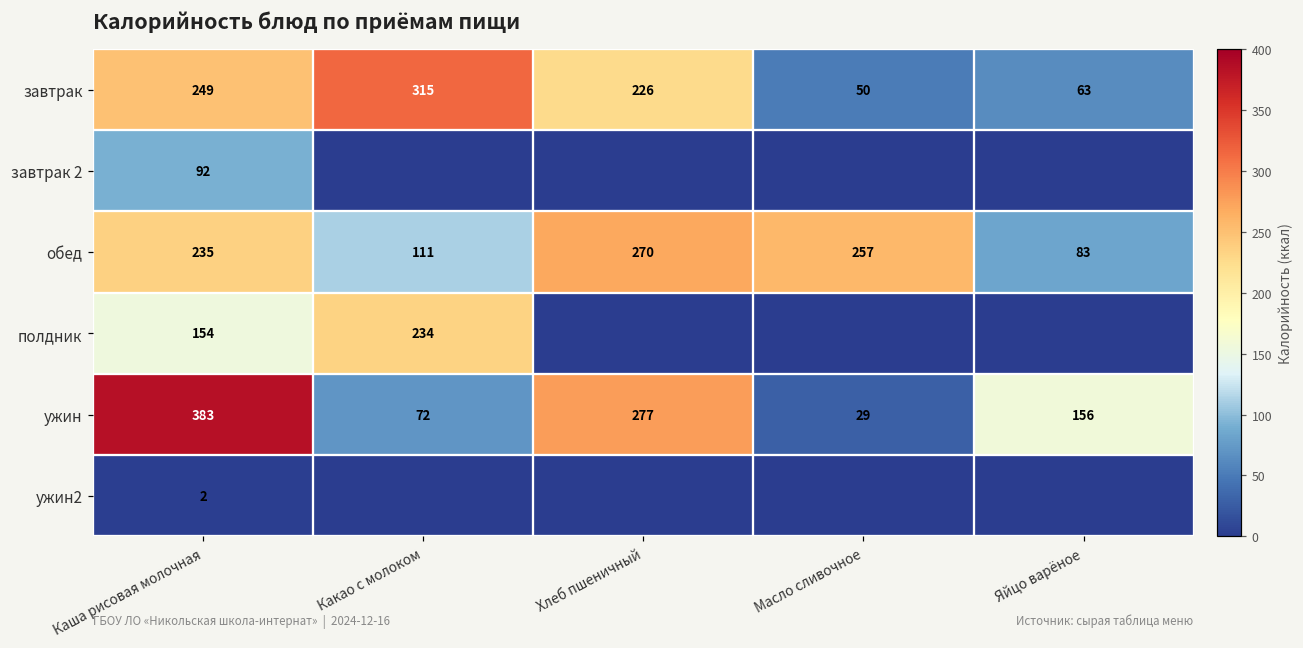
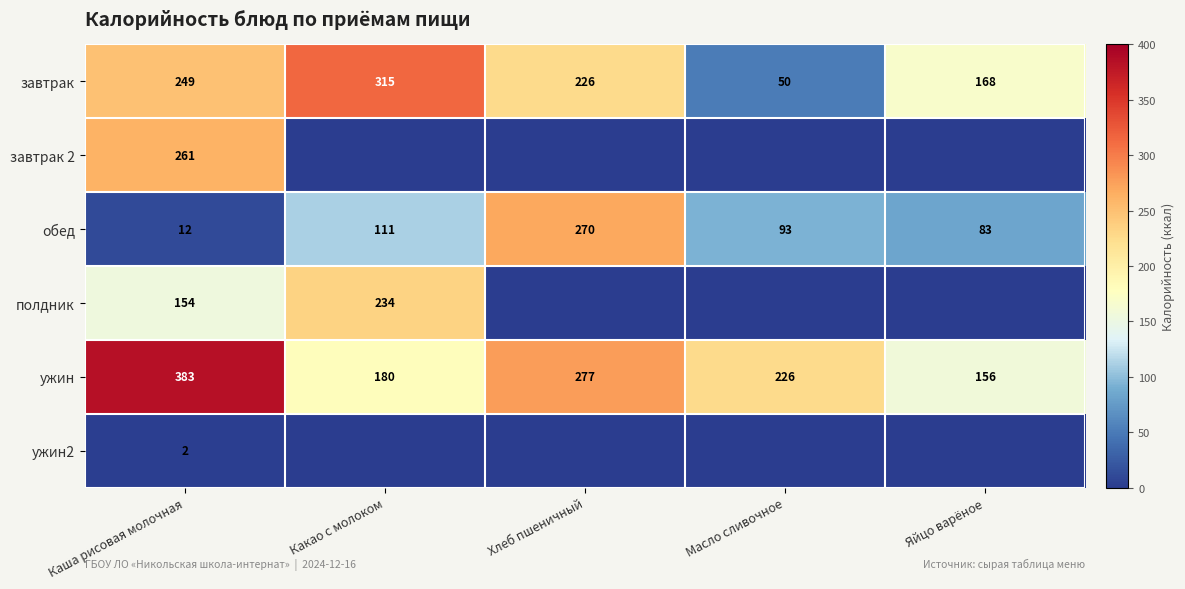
завтрак, Яйцо варёное: 63 -> 168
завтрак 2, Каша рисовая молочная: 92 -> 261
обед, Каша рисовая молочная: 235 -> 12
обед, Масло сливочное: 257 -> 93
ужин, Какао с молоком: 72 -> 180
ужин, Масло сливочное: 29 -> 226
